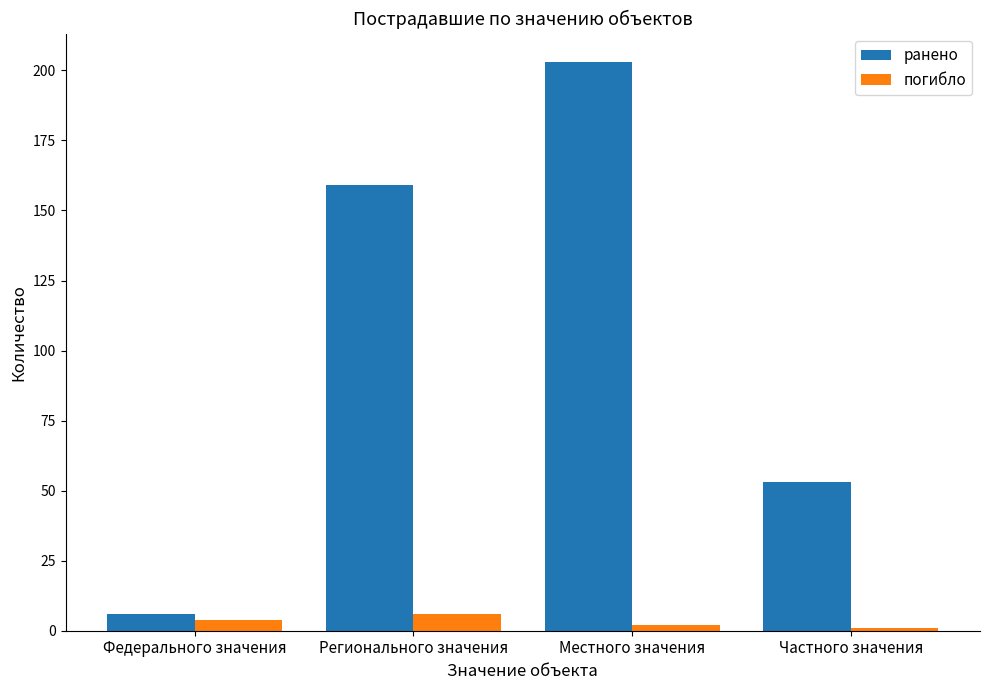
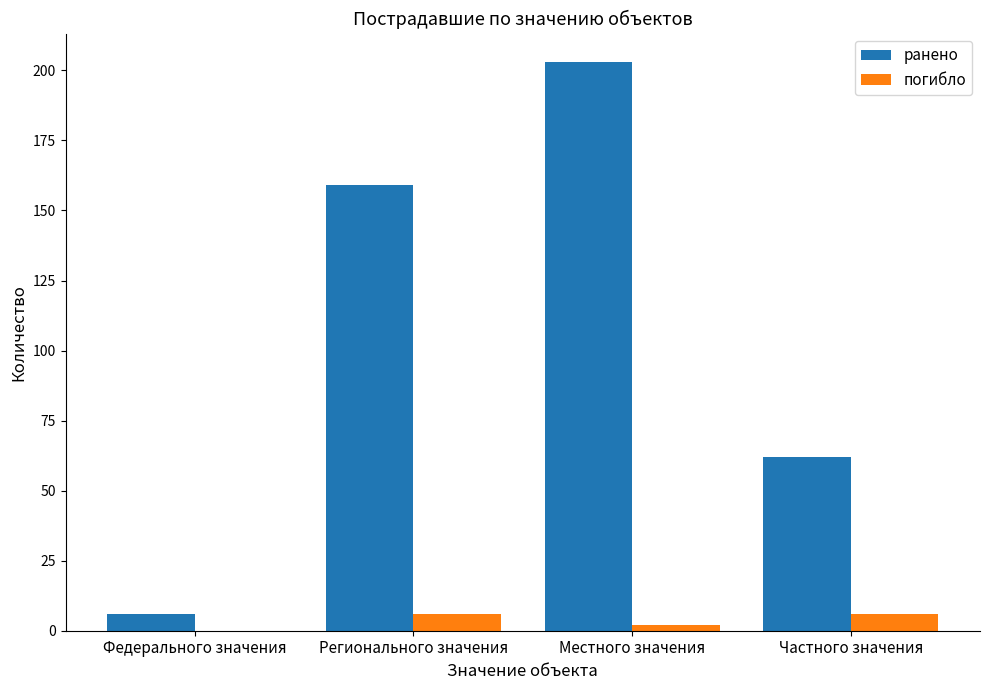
погибло, Федерального значения: 4 -> 0
ранено, Частного значения: 53 -> 62
погибло, Частного значения: 1 -> 6
